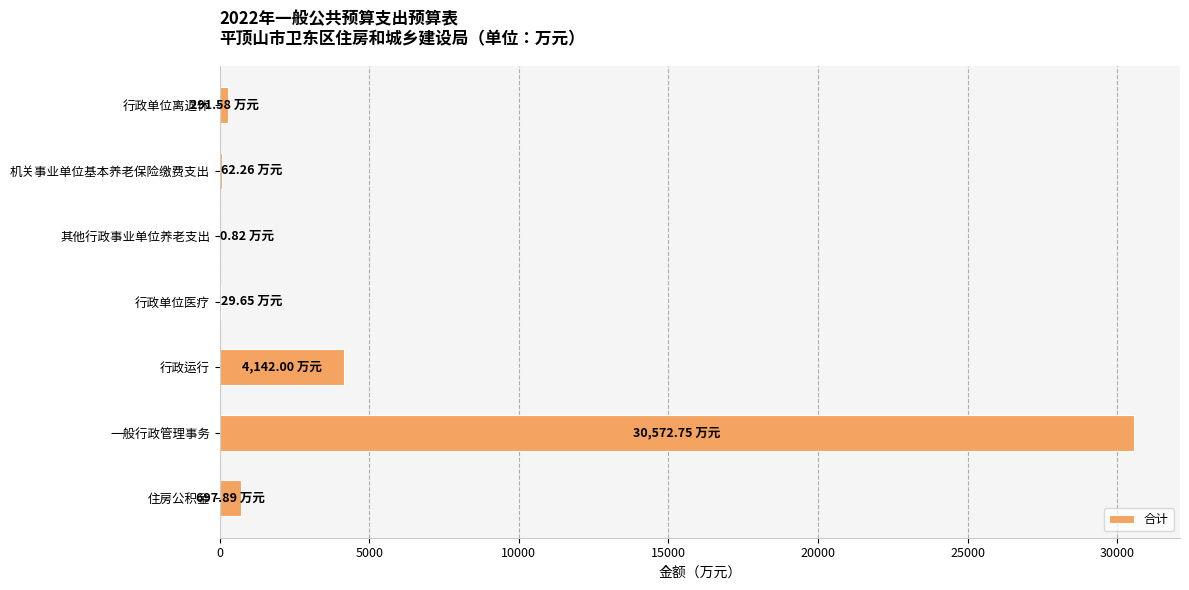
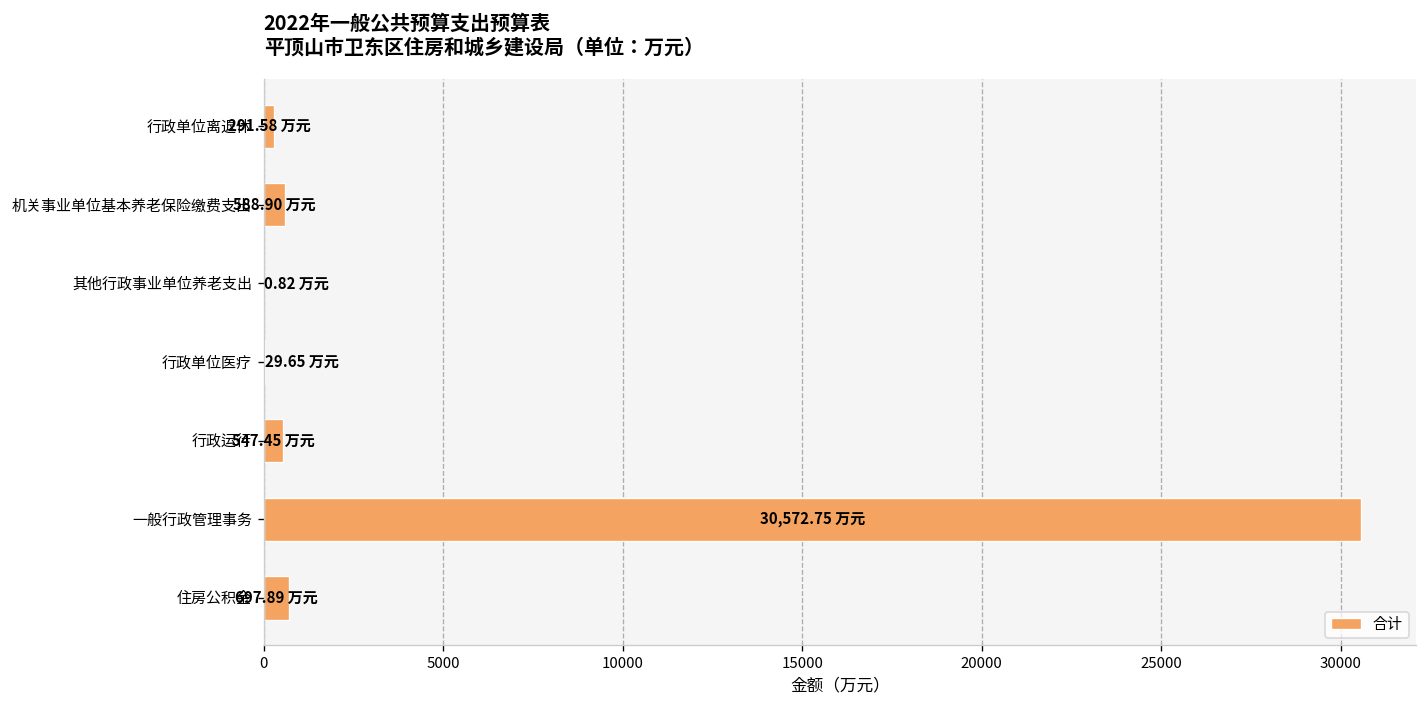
机关事业单位基本养老保险缴费支出: 62.26 -> 588.90
行政运行: 4,142.00 -> 547.45
